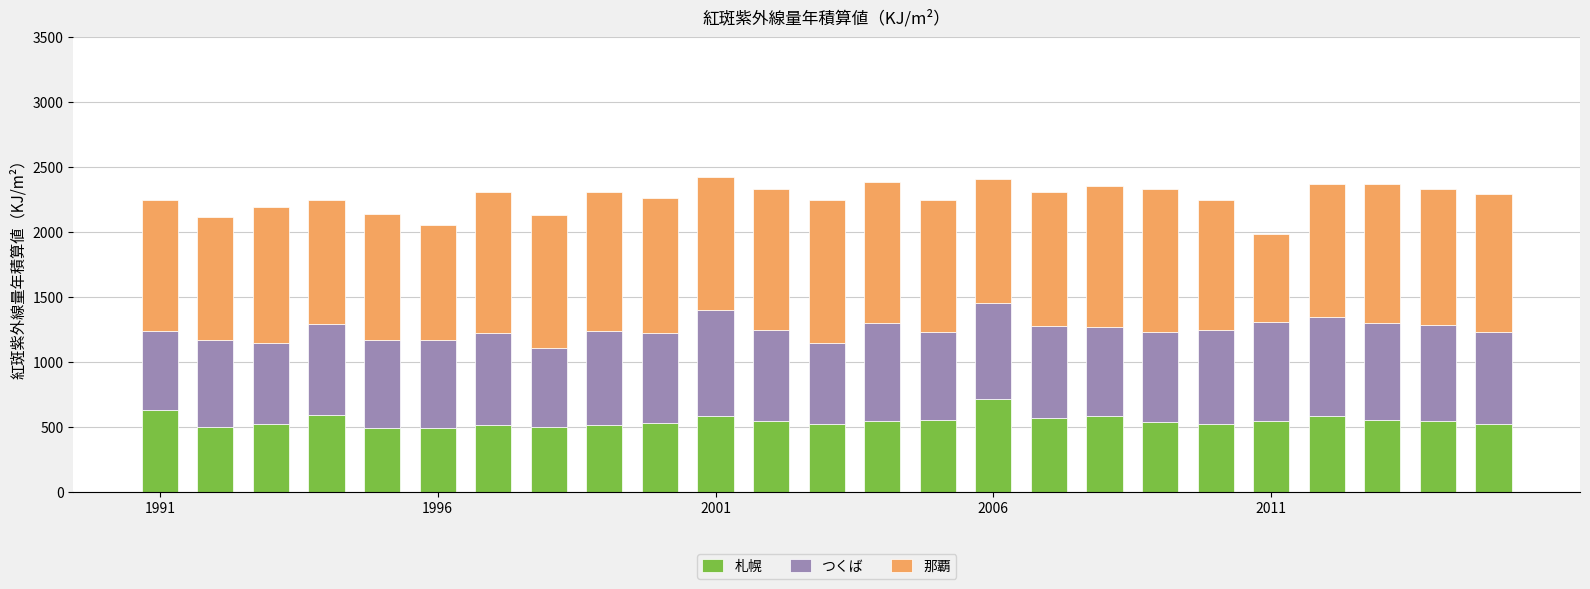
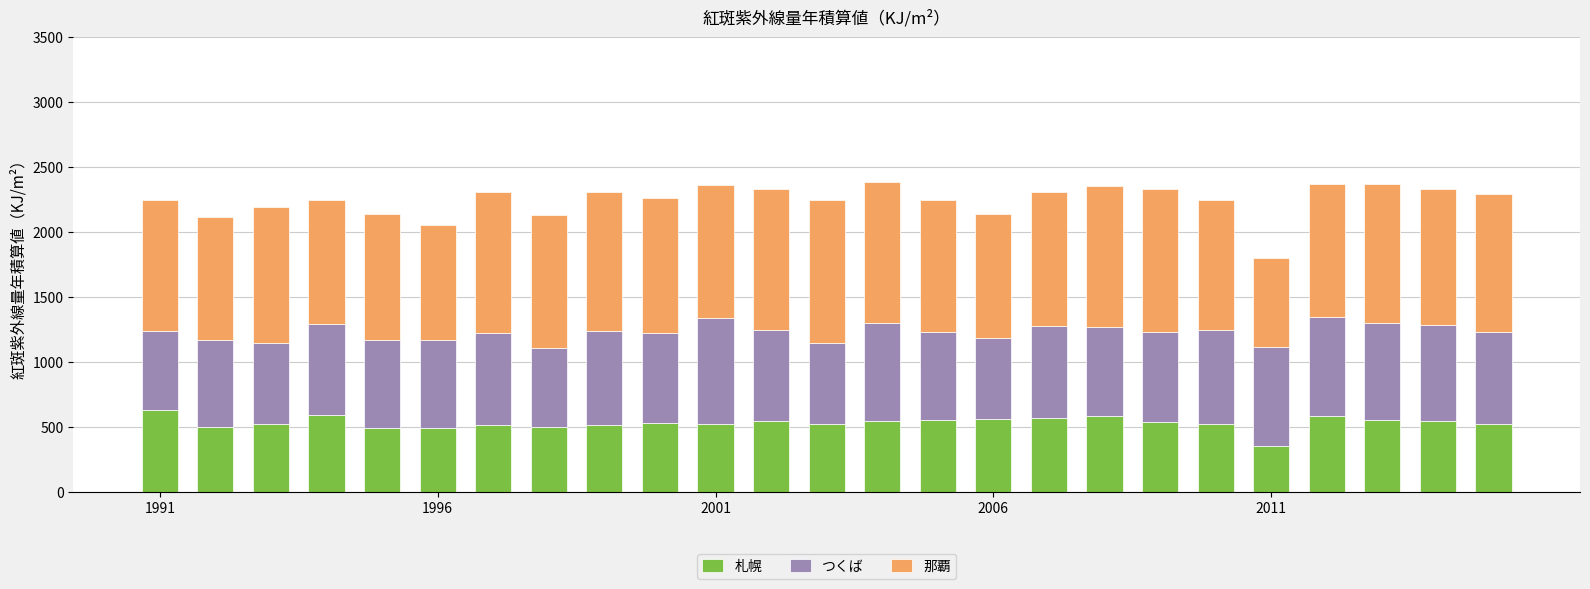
札幌, 2001: 590 -> 530
札幌, 2006: 720 -> 570
つくば, 2006: 740 -> 620
札幌, 2011: 550 -> 360
